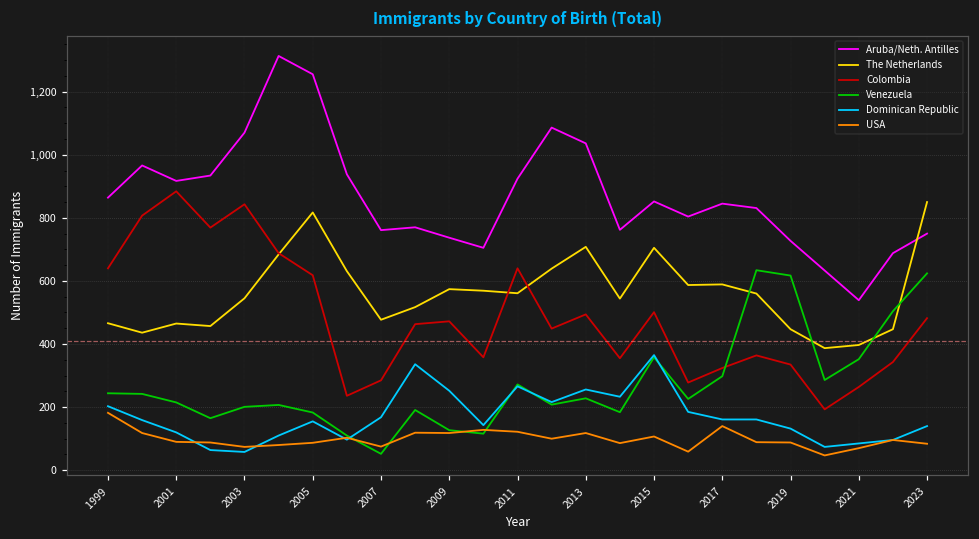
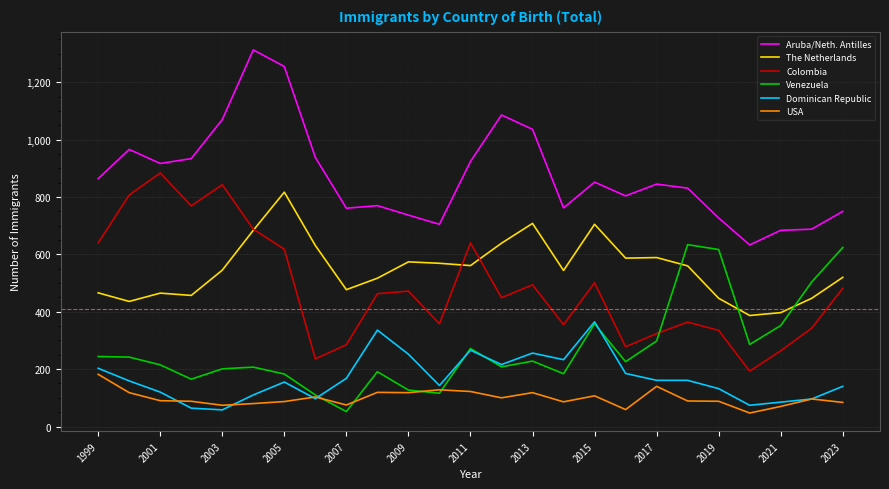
Aruba/Neth. Antilles, 2021: 540 -> 680
The Netherlands, 2023: 850 -> 520
